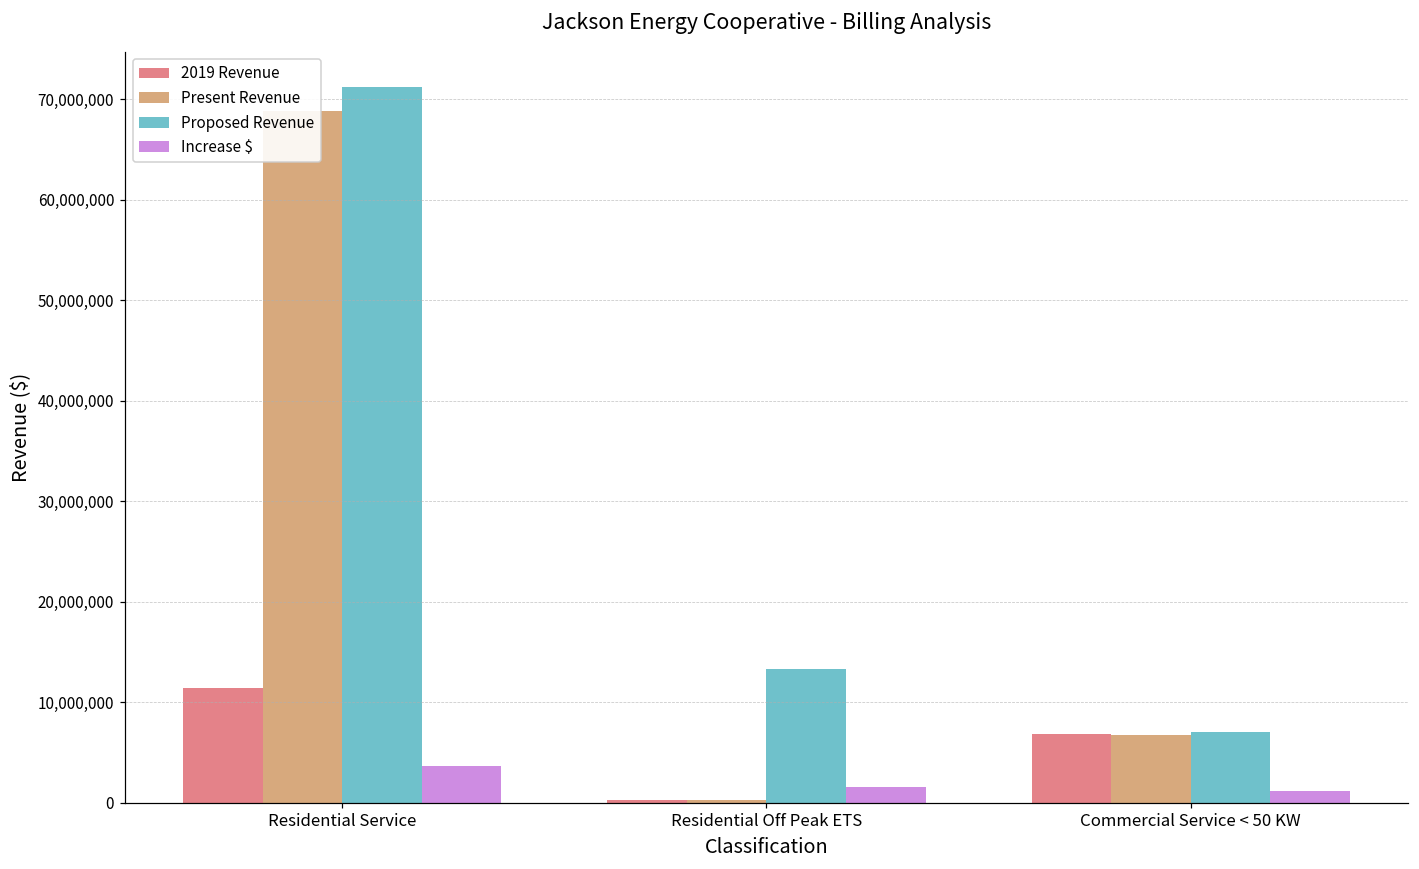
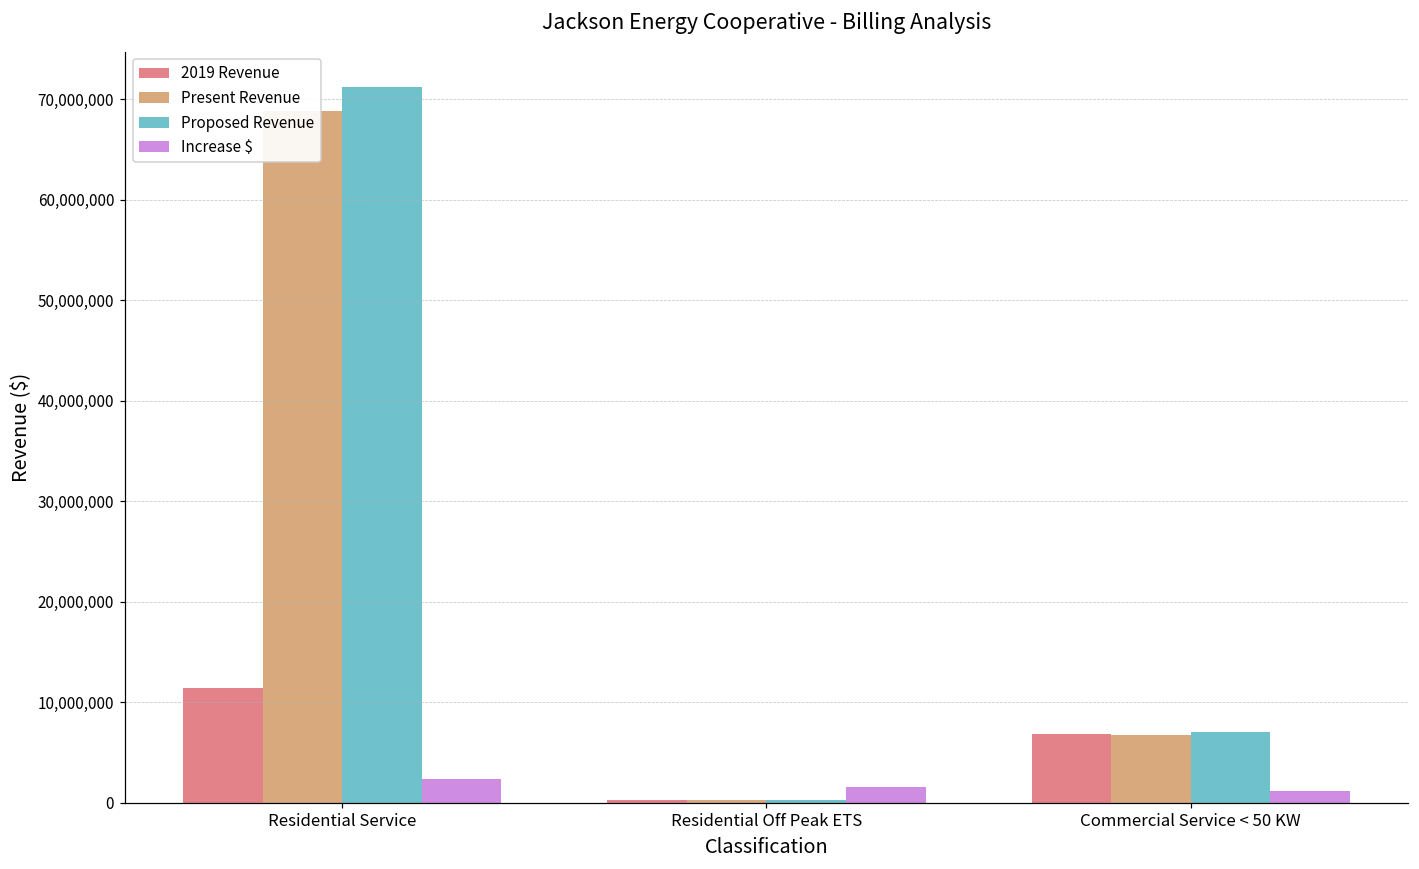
Increase $, Residential Service: 4,000,000 -> 2,000,000
Proposed Revenue, Residential Off Peak ETS: 13,000,000 -> 0
